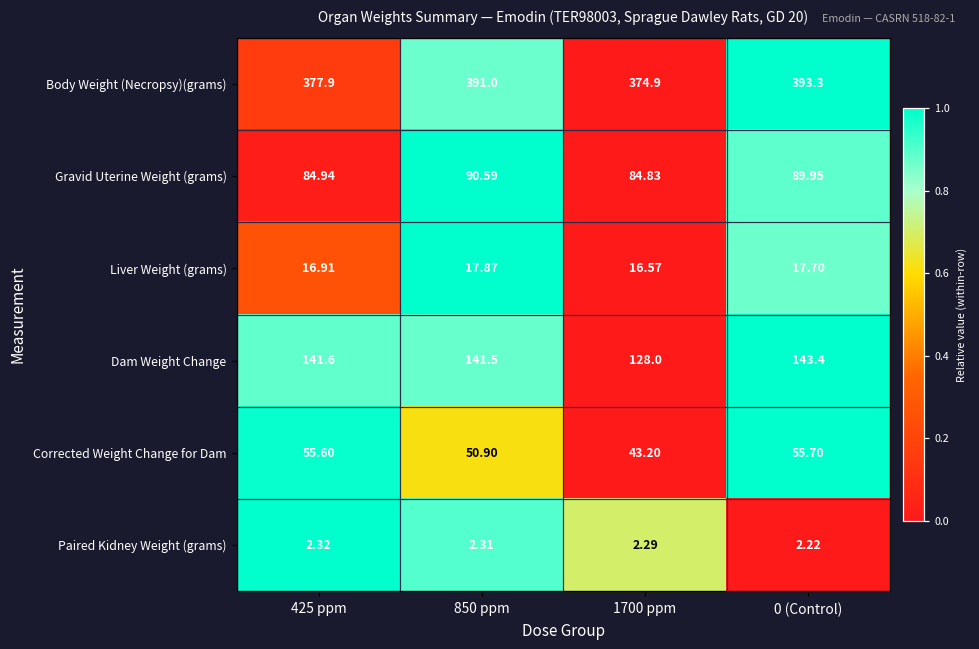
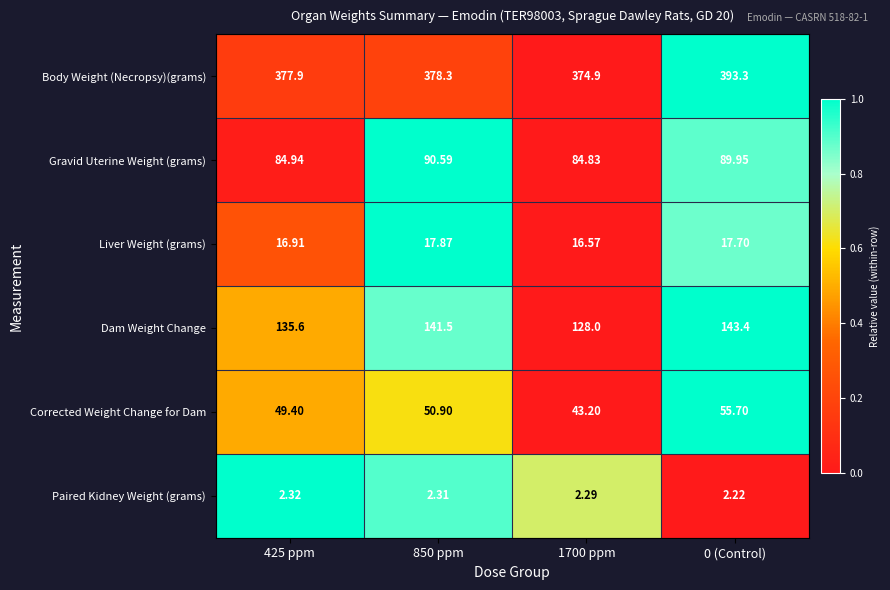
Body Weight (Necropsy)(grams), 850 ppm: 391.0 -> 378.3
Dam Weight Change, 425 ppm: 141.6 -> 135.6
Corrected Weight Change for Dam, 425 ppm: 55.60 -> 49.40
